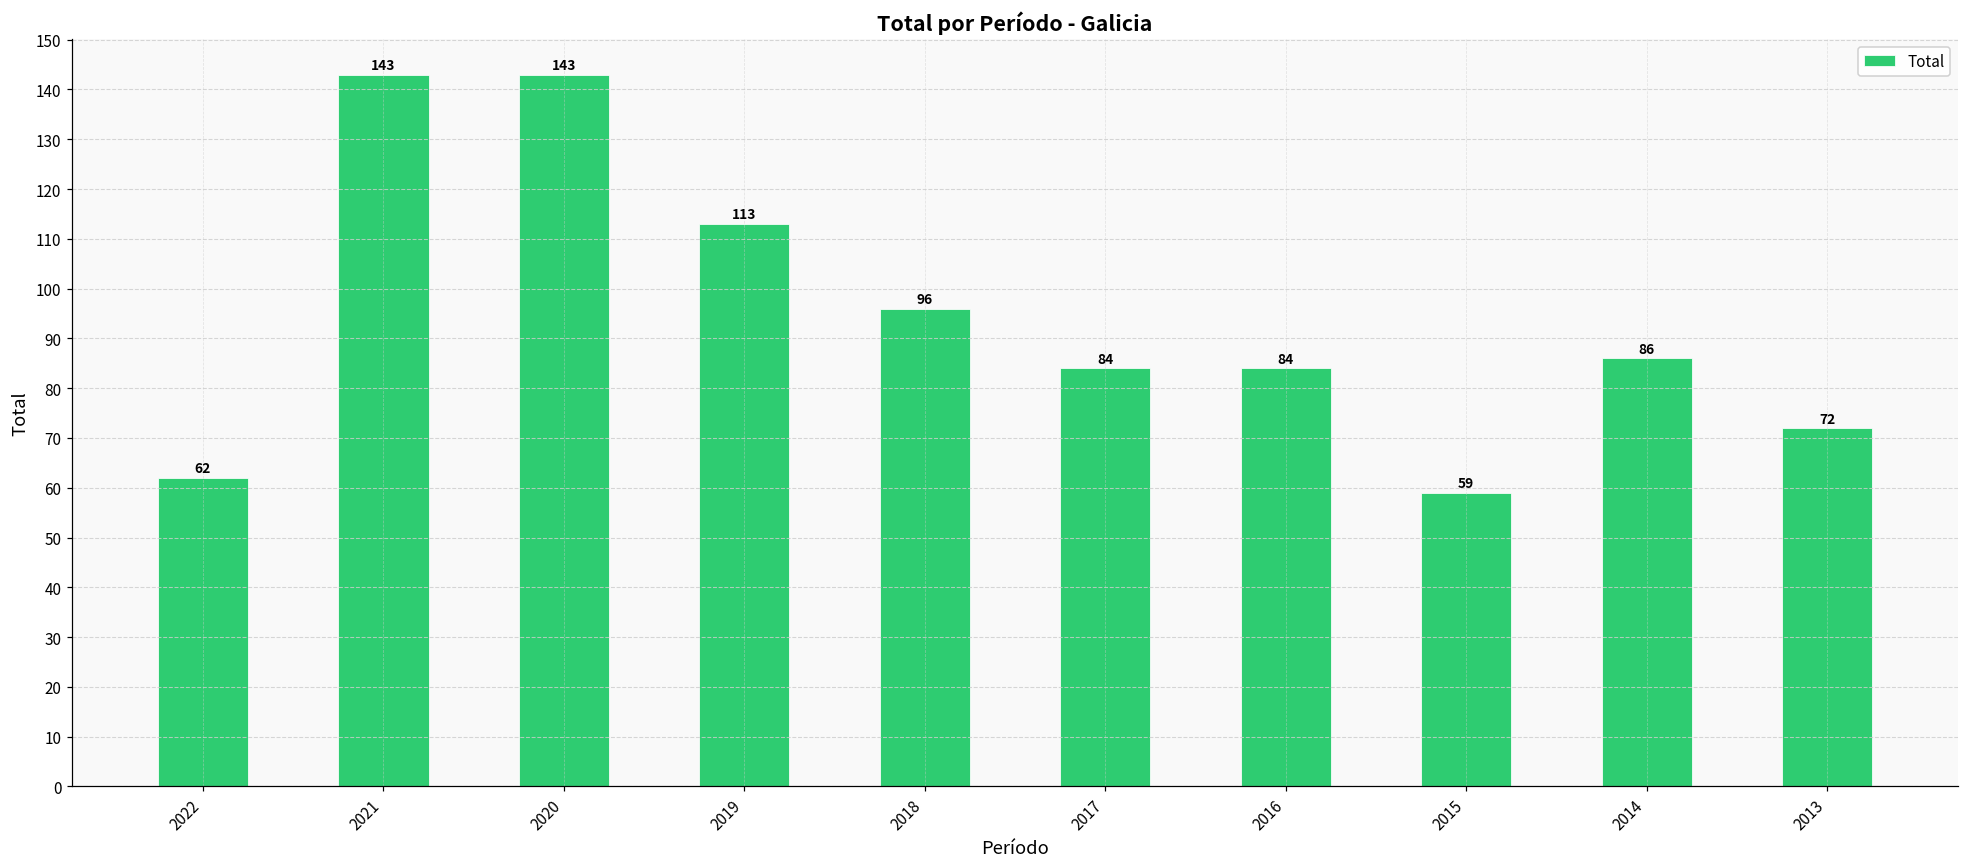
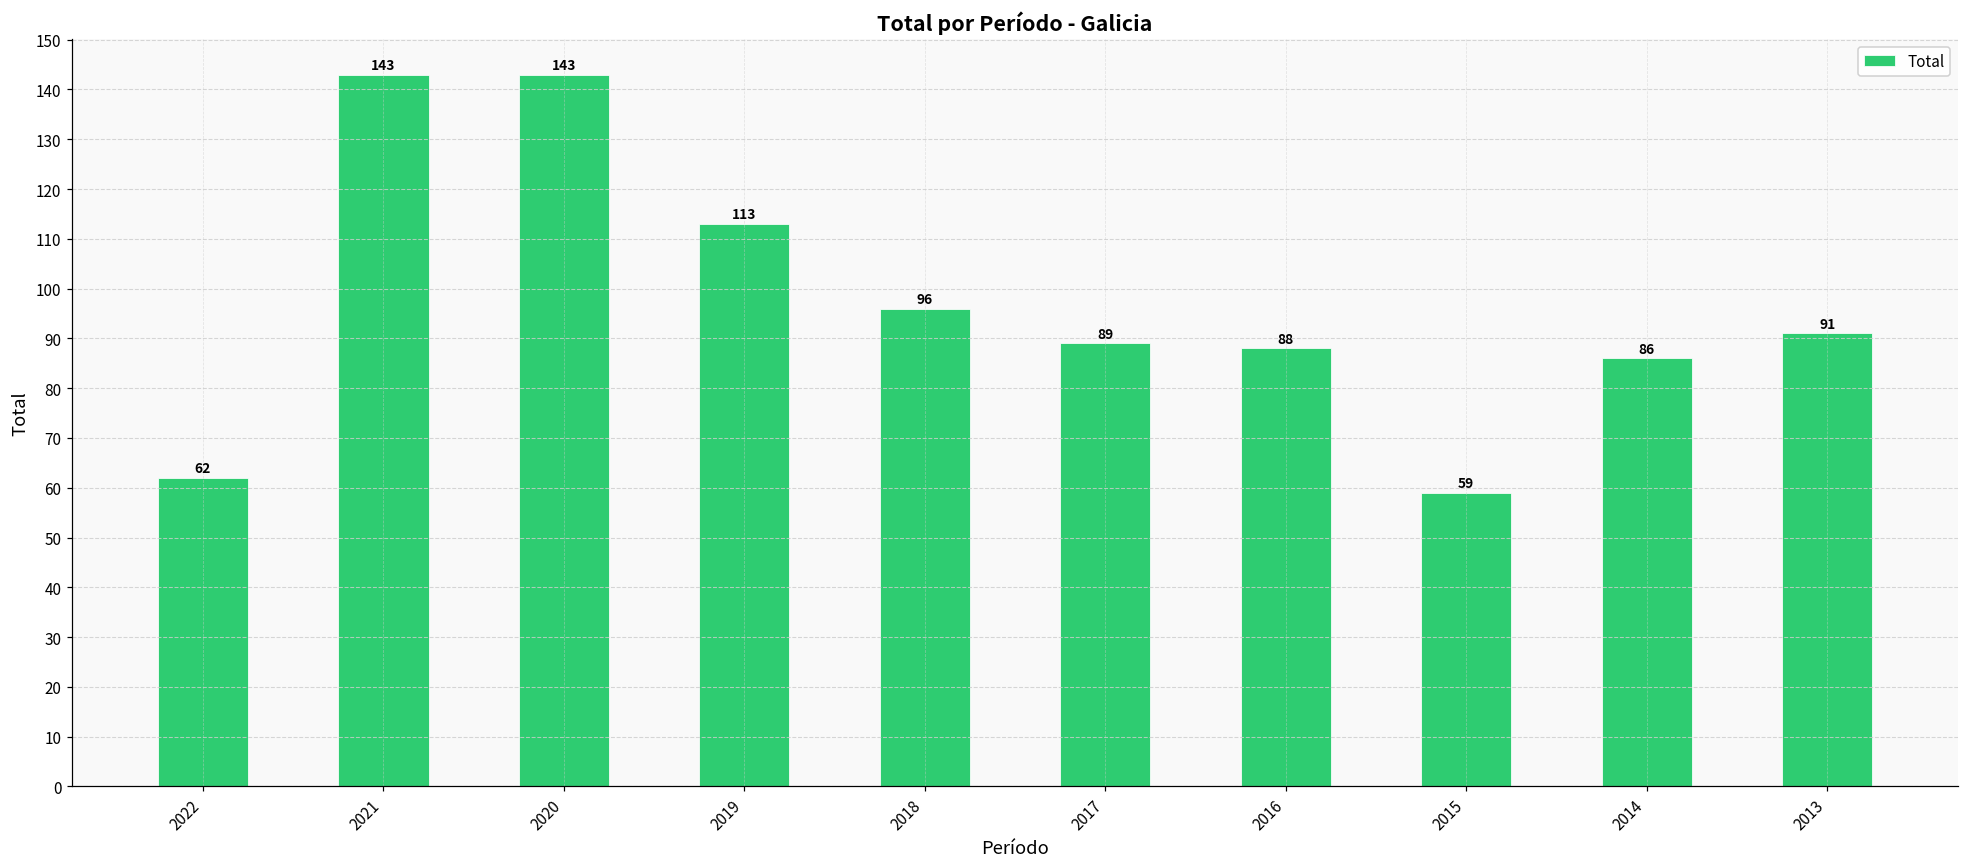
2017: 84 -> 89
2016: 84 -> 88
2013: 72 -> 91
